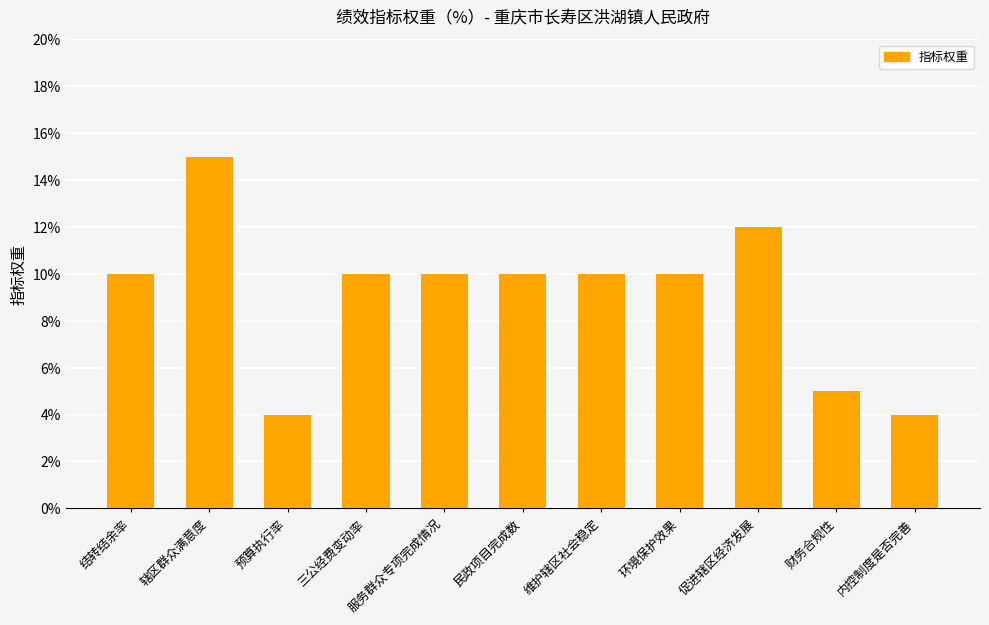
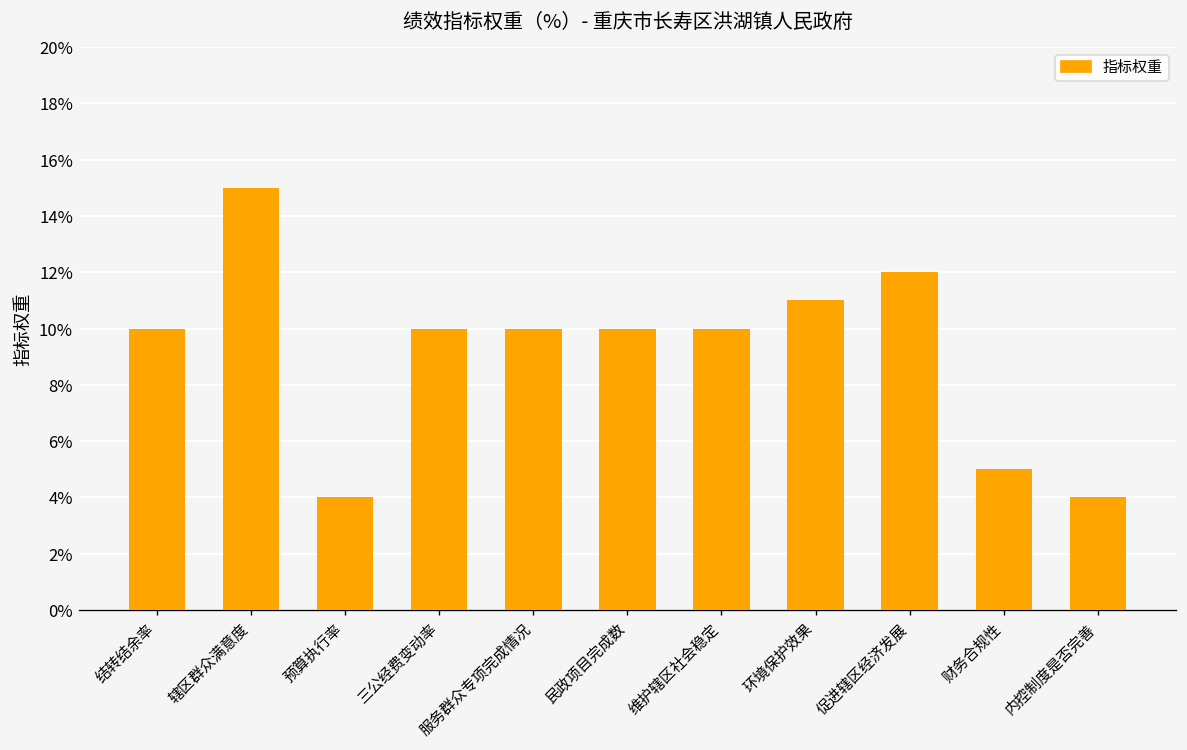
环境保护效果: 10% -> 11%
